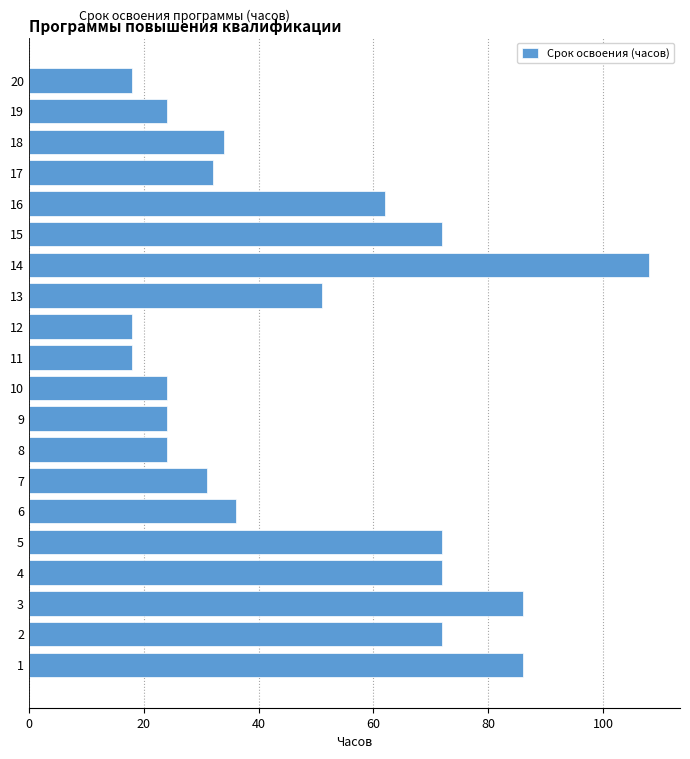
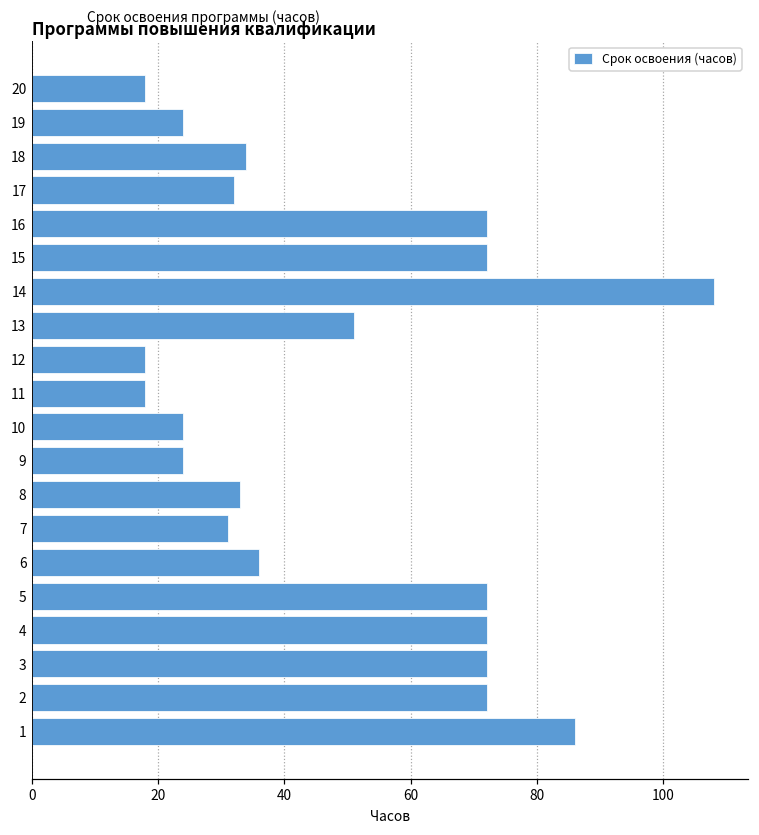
16: 62 -> 72
8: 24 -> 33
3: 86 -> 72
